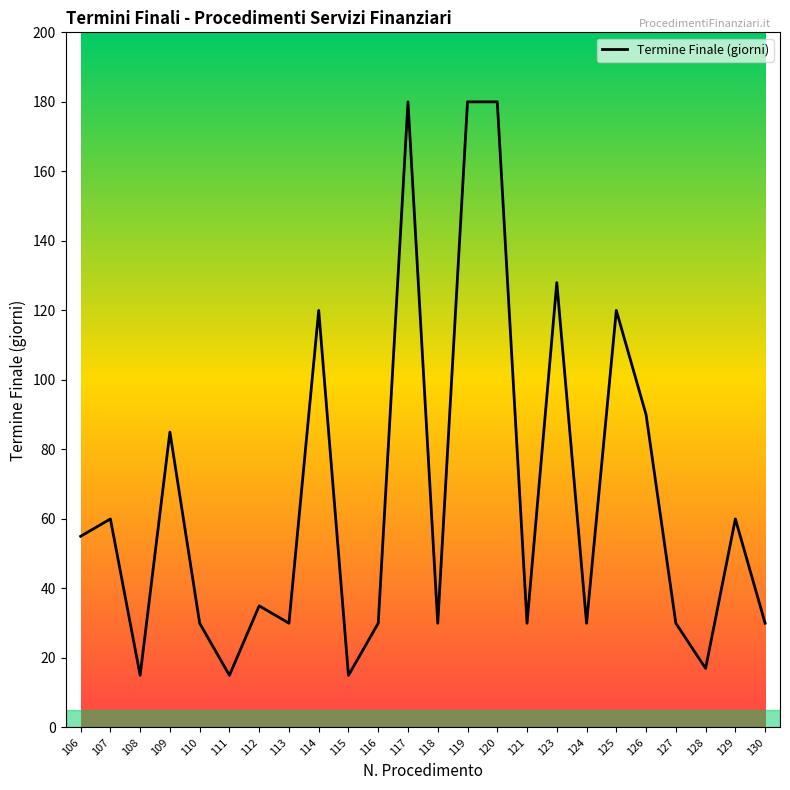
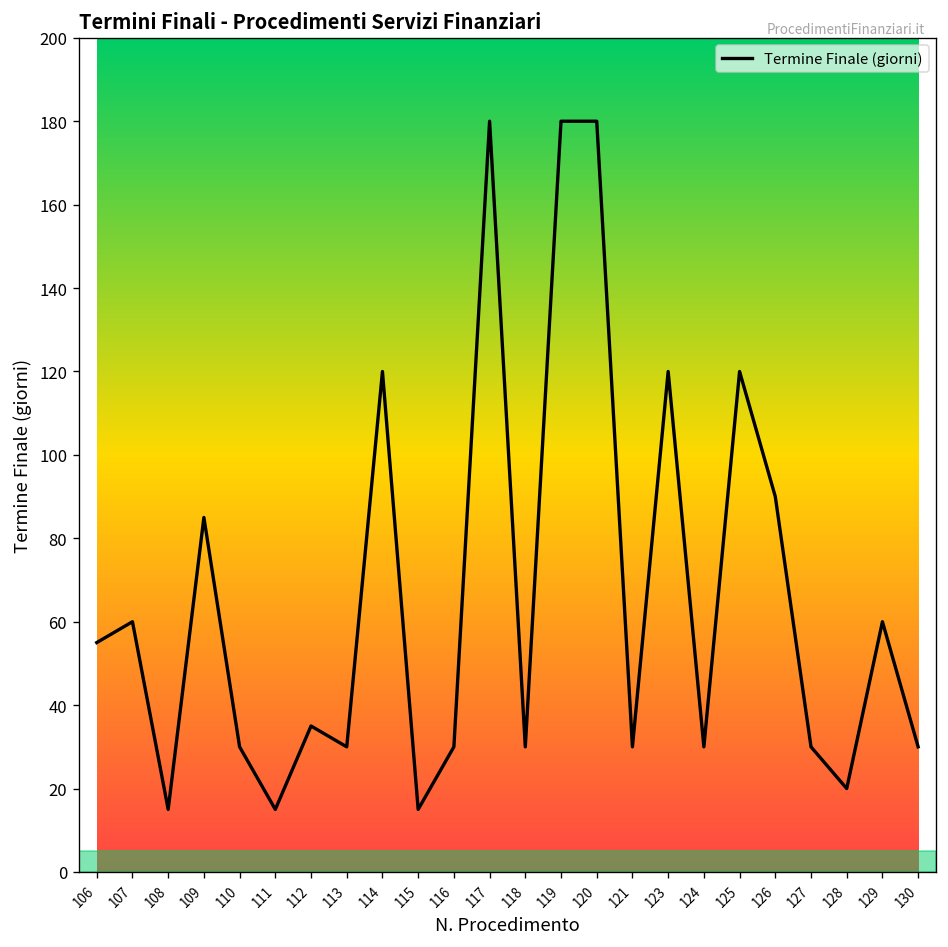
123: 128 -> 120
128: 17 -> 20
